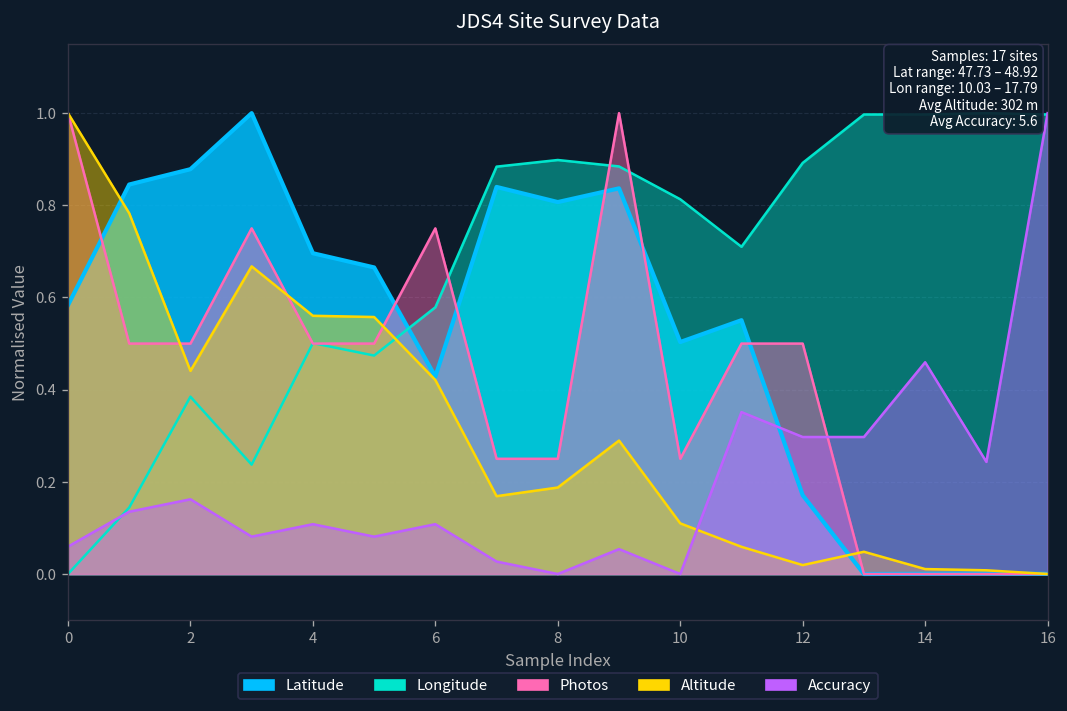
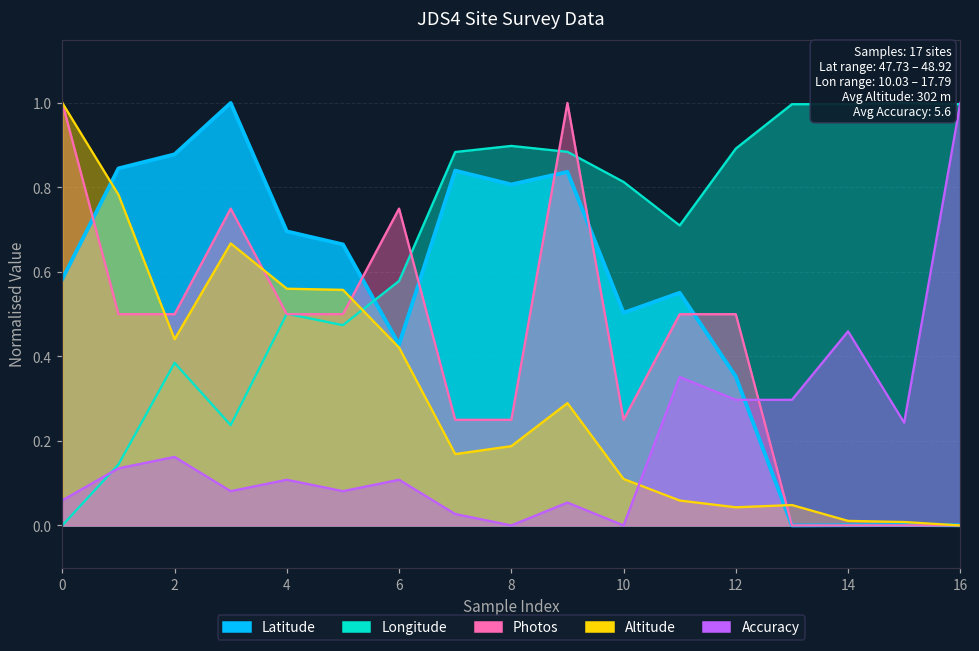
Latitude, 12: 0.17 -> 0.35
Altitude, 12: 0.02 -> 0.04
